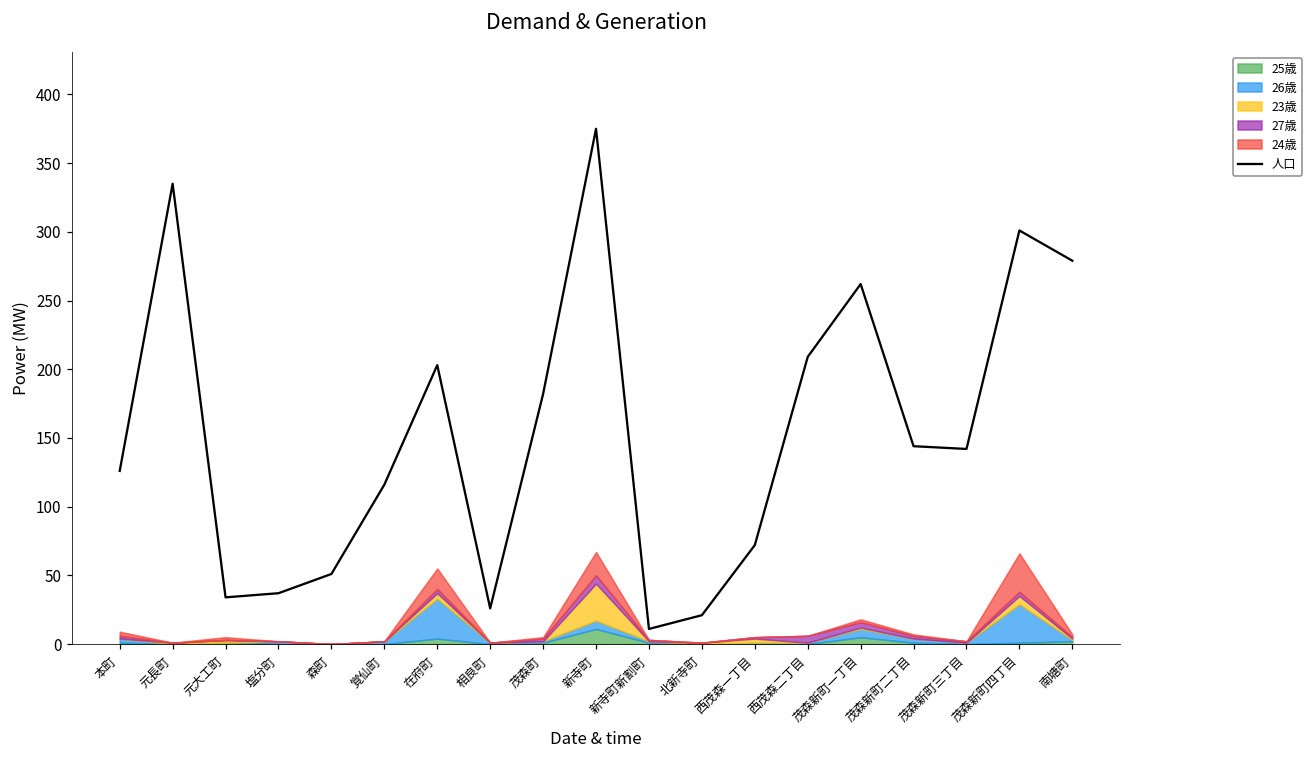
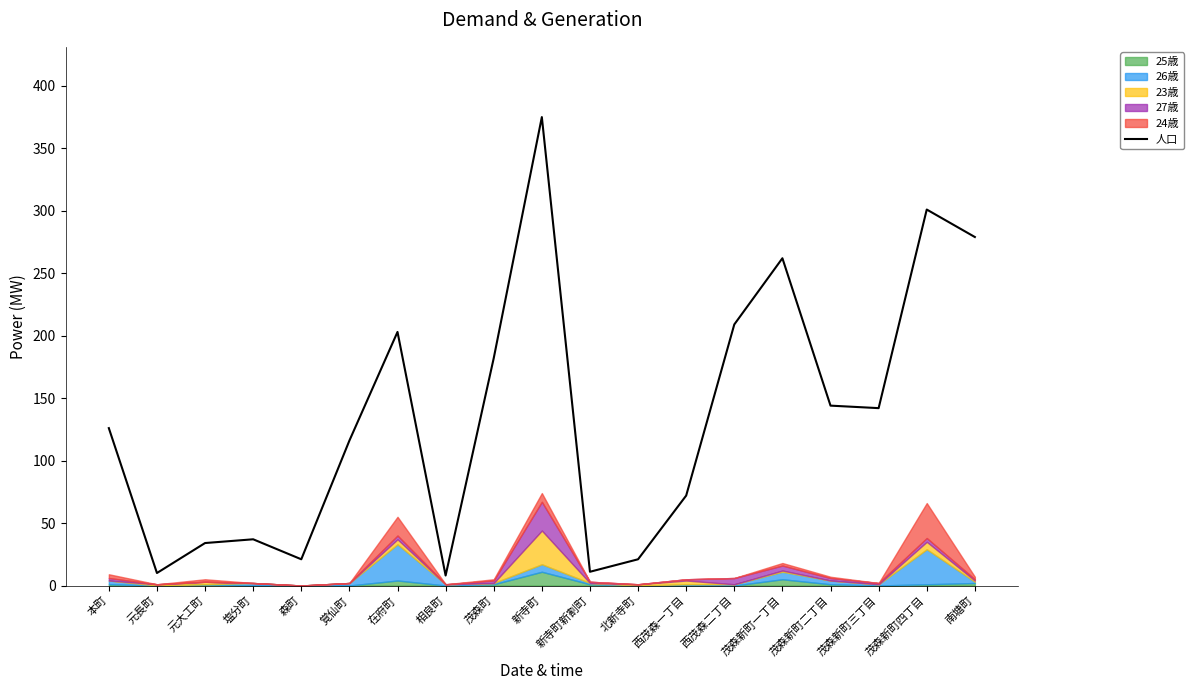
人口, 元長町: 335 -> 10
人口, 森町: 51 -> 21
人口, 相良町: 26 -> 8
27歳, 新寺町: 6 -> 23
24歳, 新寺町: 17 -> 7
